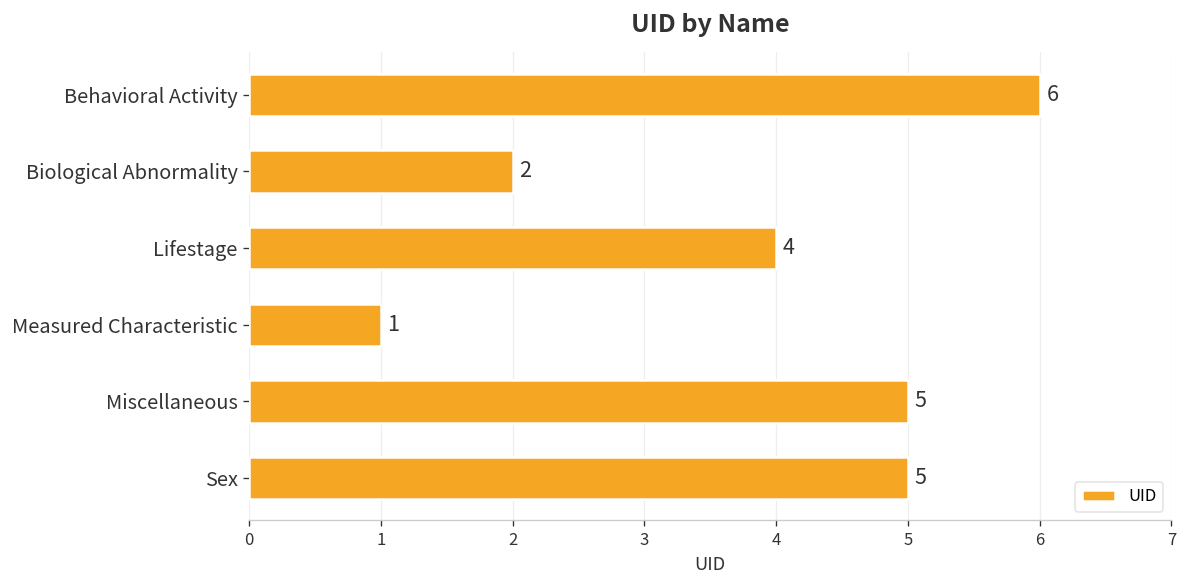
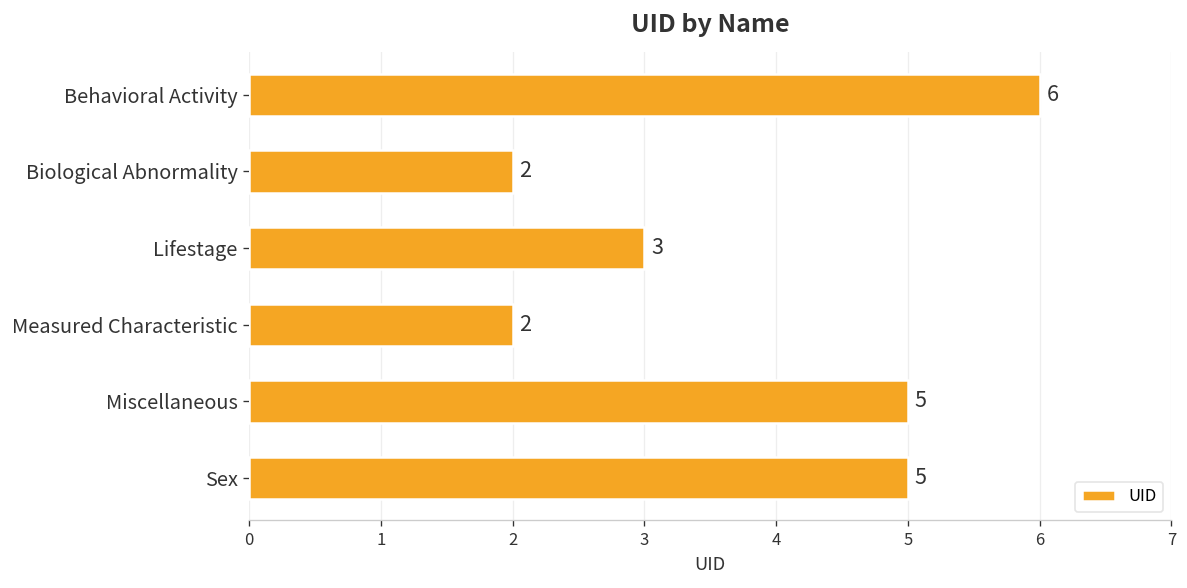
Lifestage: 4 -> 3
Measured Characteristic: 1 -> 2
